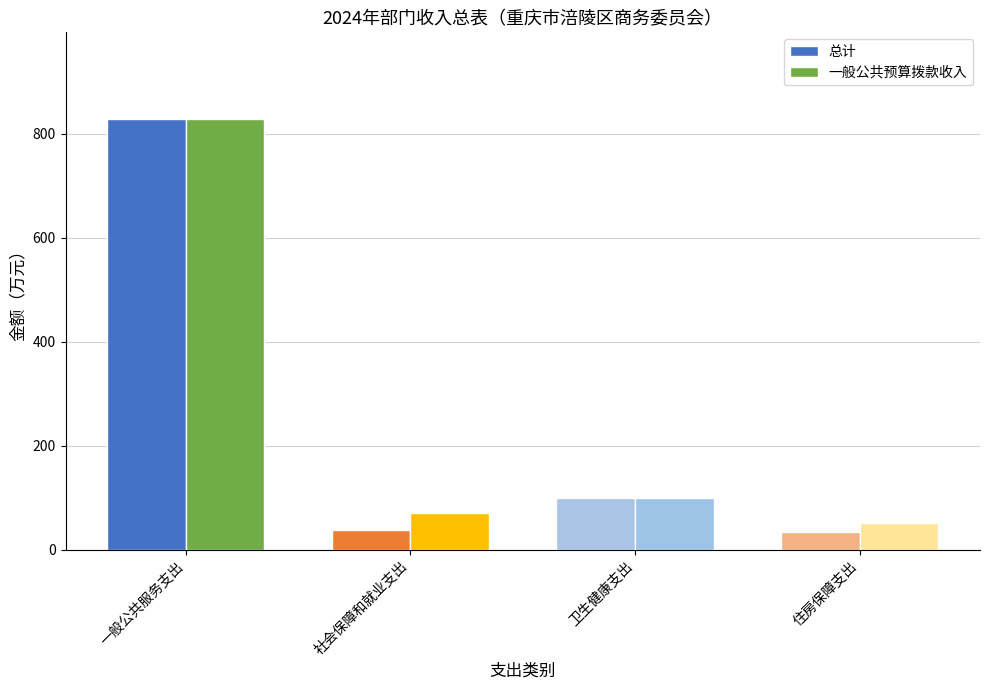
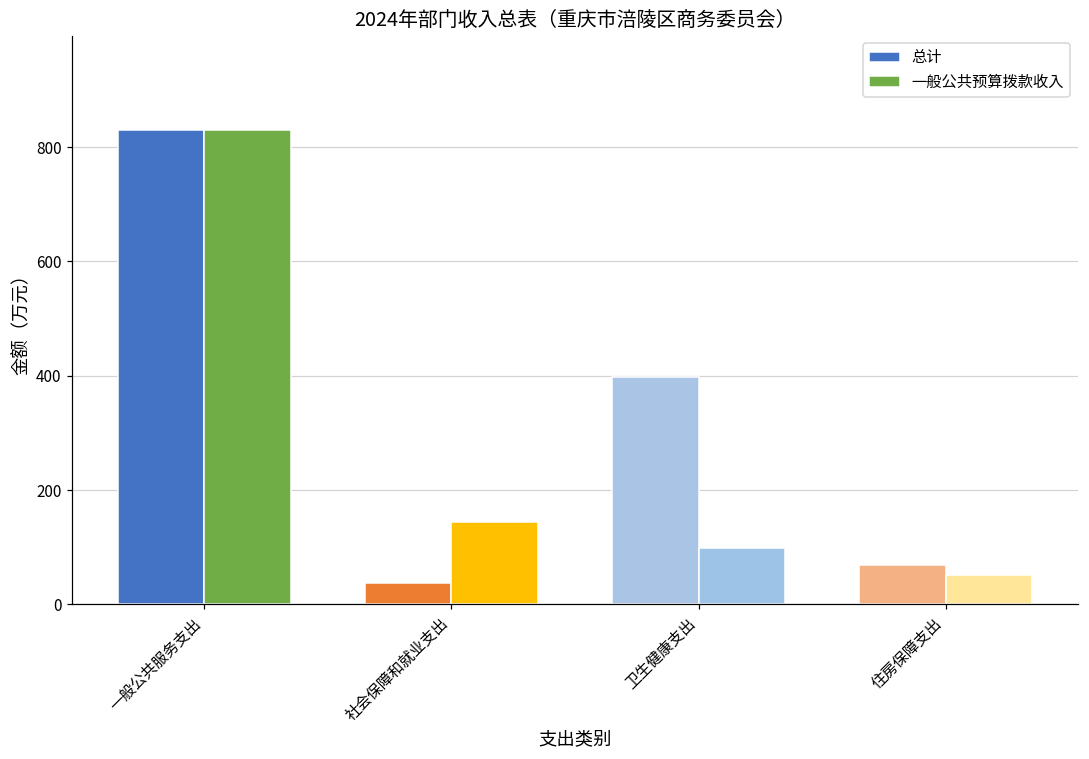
一般公共预算拨款收入, 社会保障和就业支出: 70 -> 140
总计, 卫生健康支出: 100 -> 400
总计, 住房保障支出: 30 -> 70
